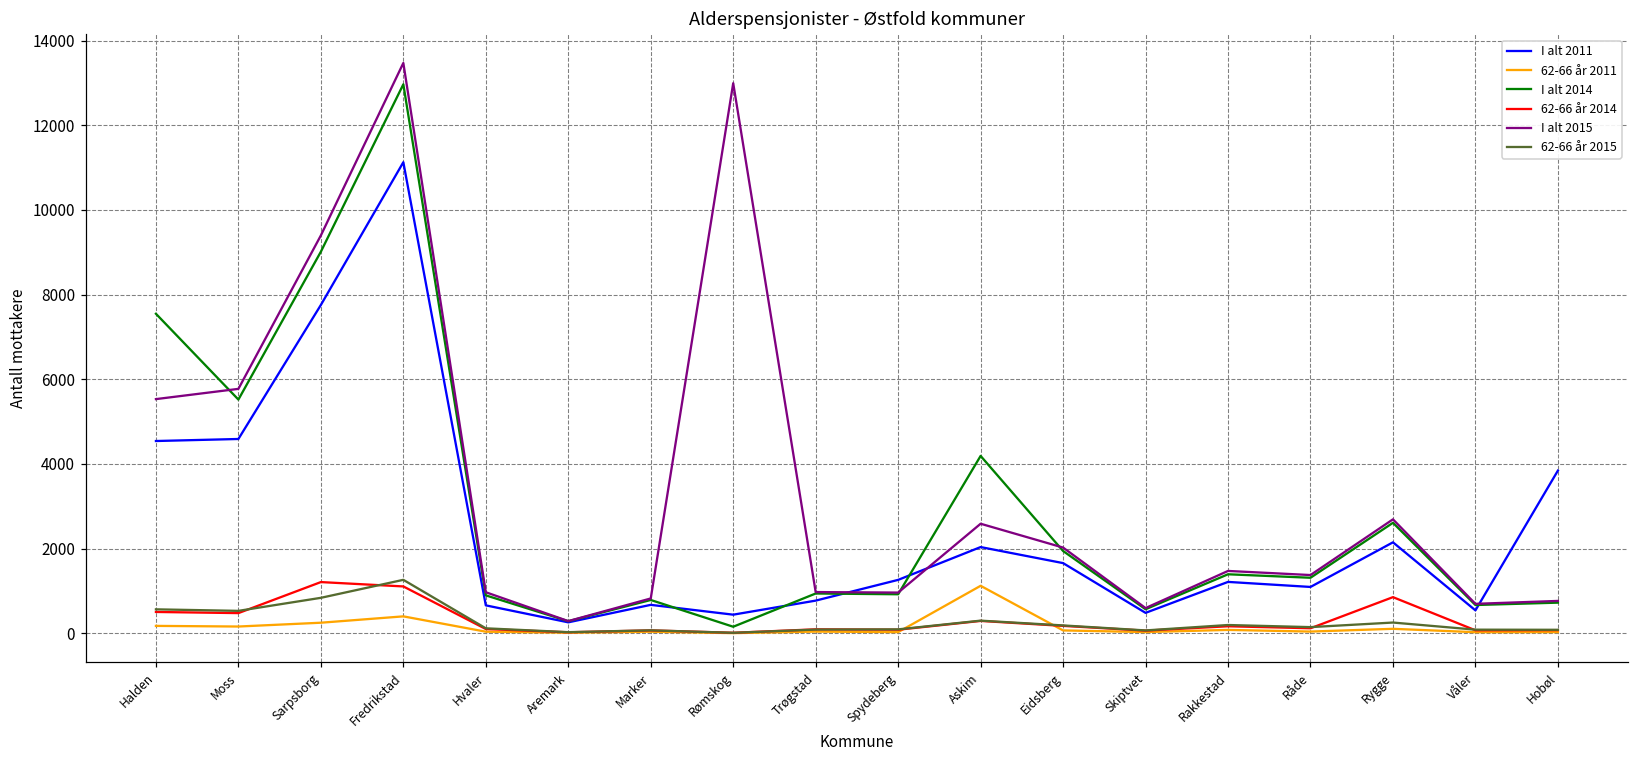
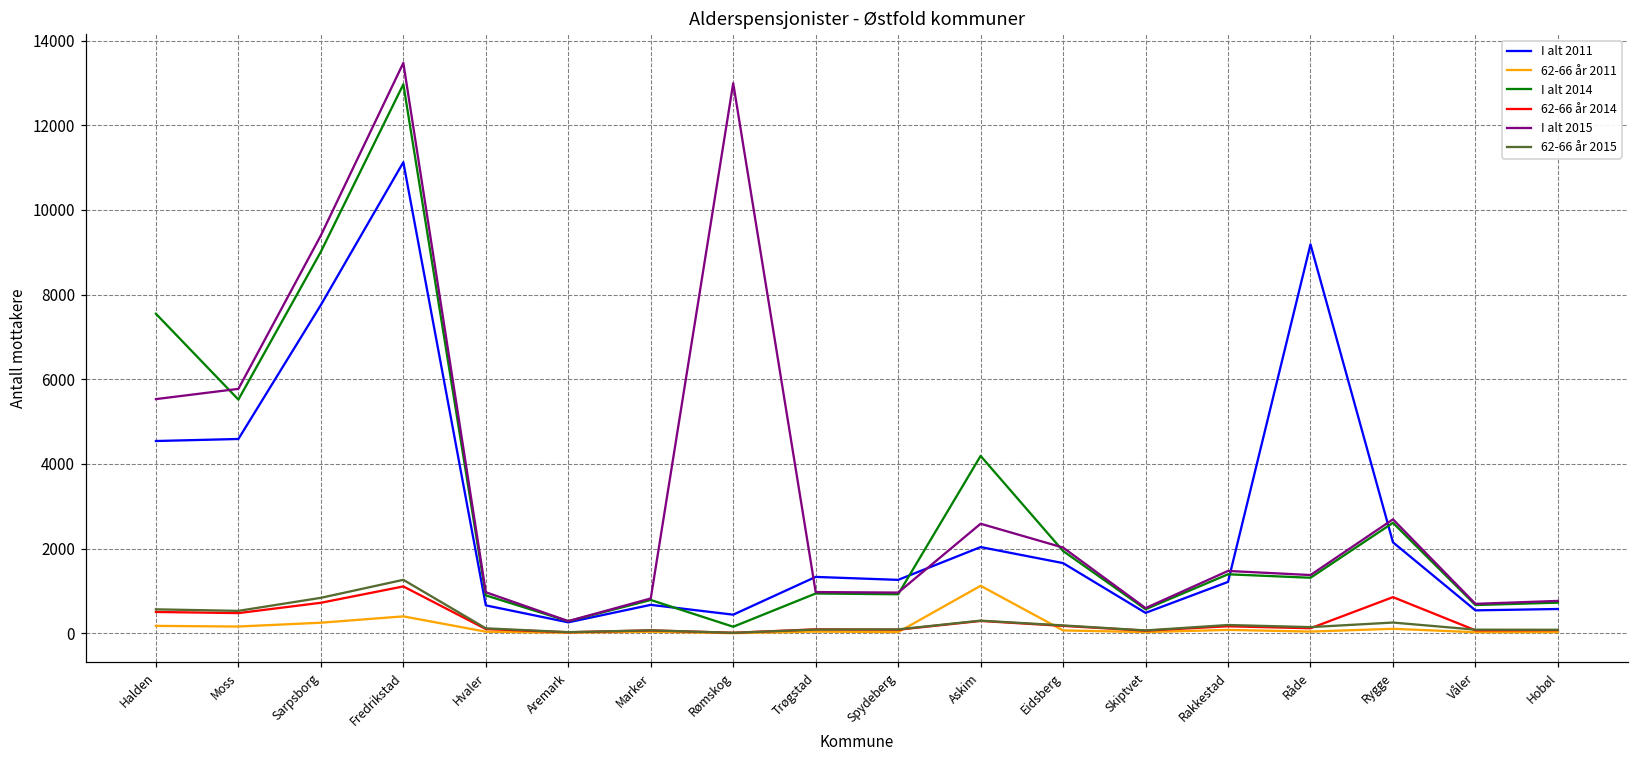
62-66 år 2014, Sarpsborg: 1200 -> 700
I alt 2011, Trøgstad: 800 -> 1300
I alt 2011, Råde: 1100 -> 9200
I alt 2011, Hobøl: 3800 -> 600
